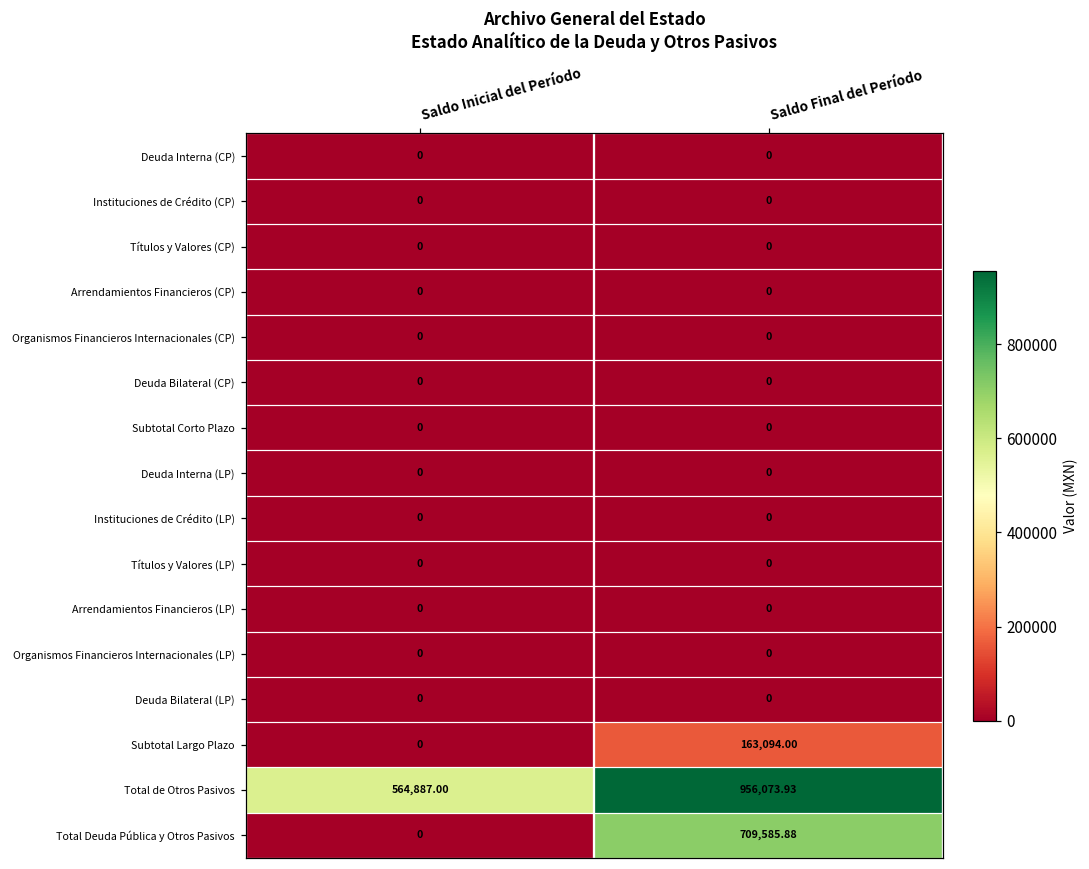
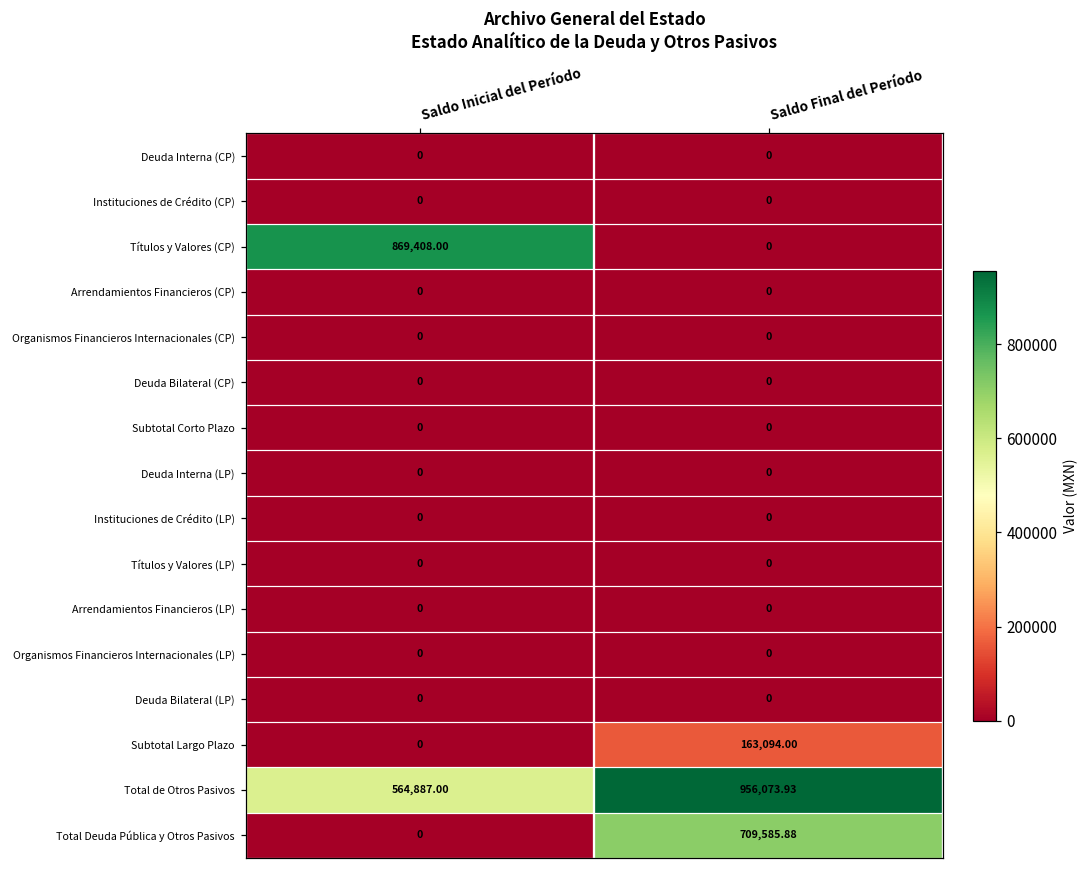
Títulos y Valores (CP), Saldo Inicial del Período: 0 -> 869,408.00
